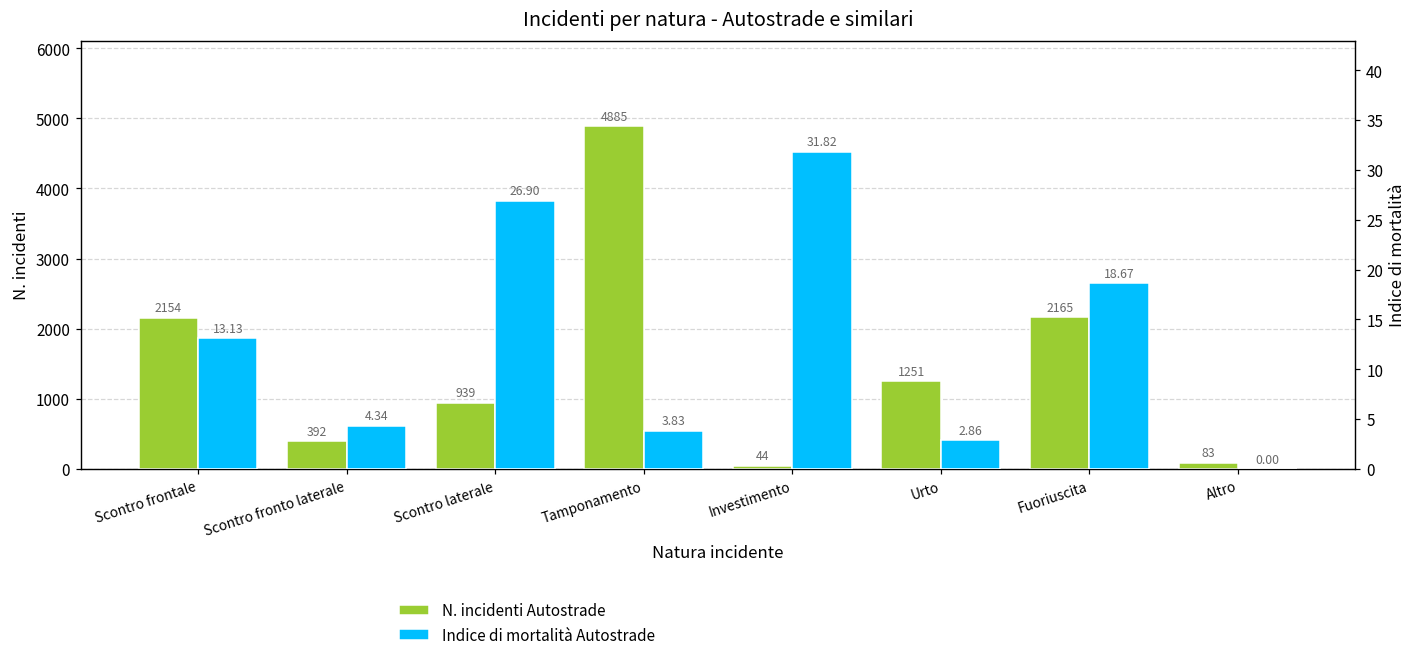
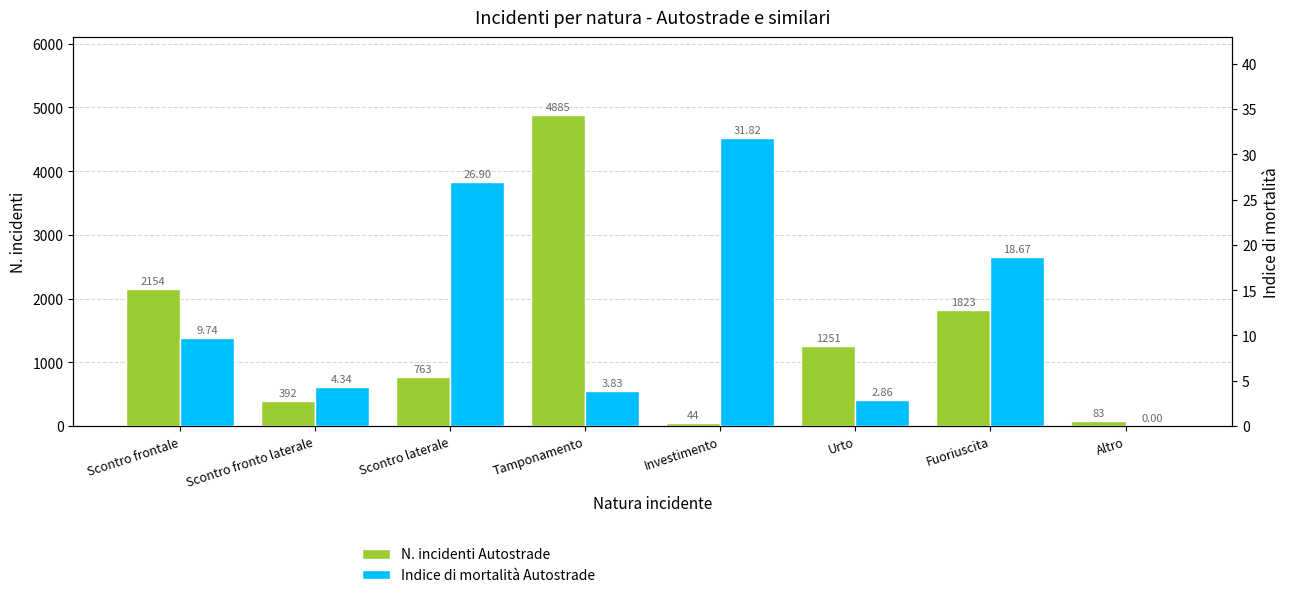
N. incidenti Autostrade, Scontro laterale: 939 -> 763
N. incidenti Autostrade, Fuoriuscita: 2165 -> 1823
Indice di mortalità Autostrade, Scontro frontale: 13.13 -> 9.74
